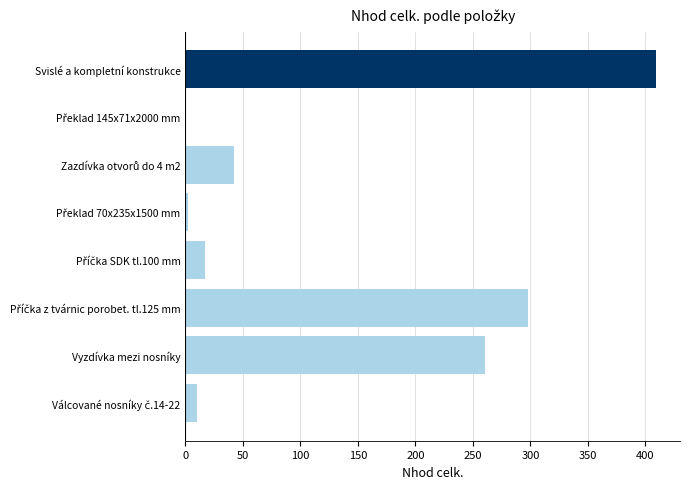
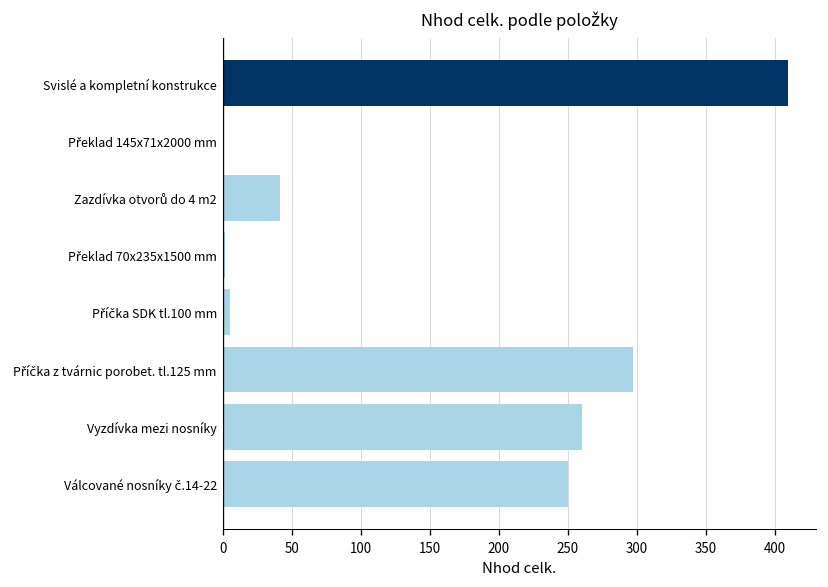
Příčka SDK tl.100 mm: 17 -> 6
Válcované nosníky č.14-22: 10 -> 251
